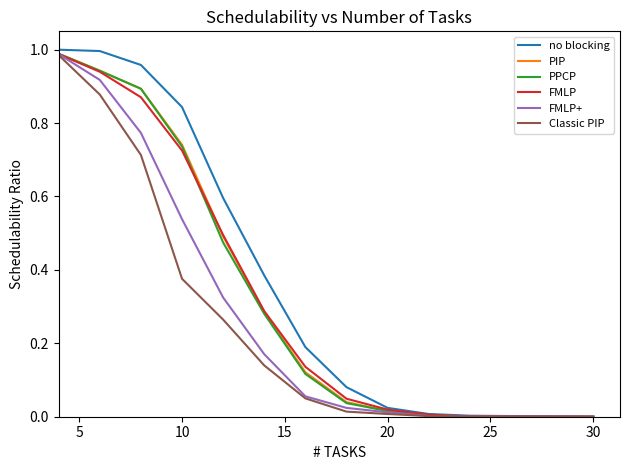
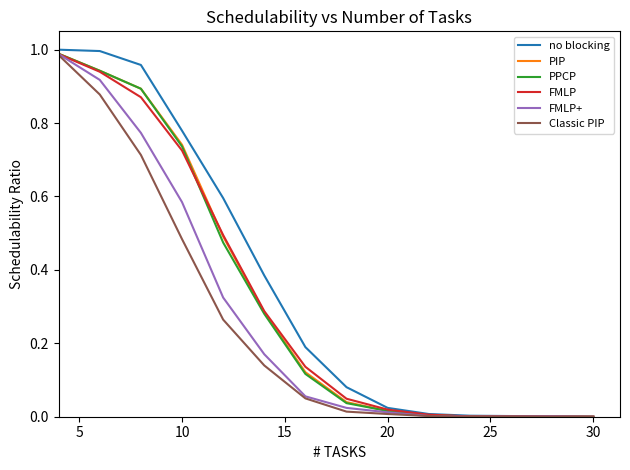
no blocking, 10: 0.84 -> 0.78
FMLP+, 10: 0.54 -> 0.58
Classic PIP, 10: 0.38 -> 0.48
